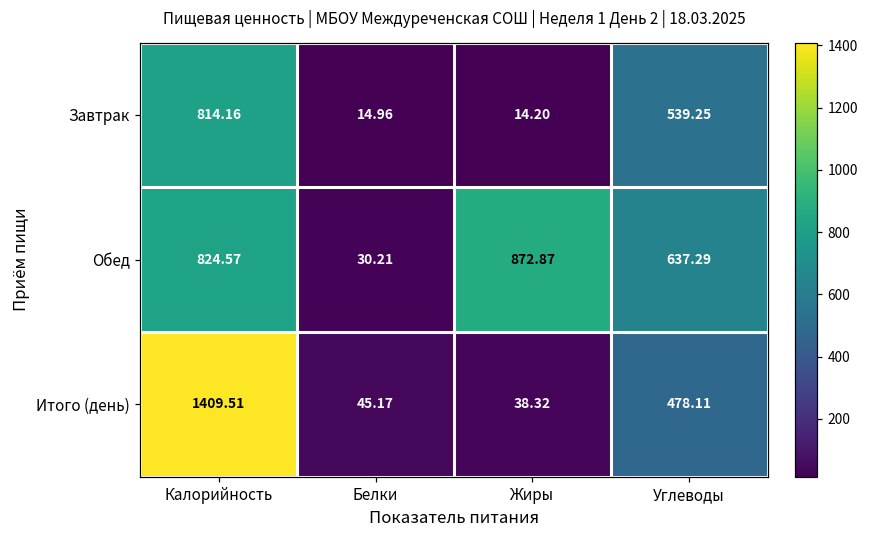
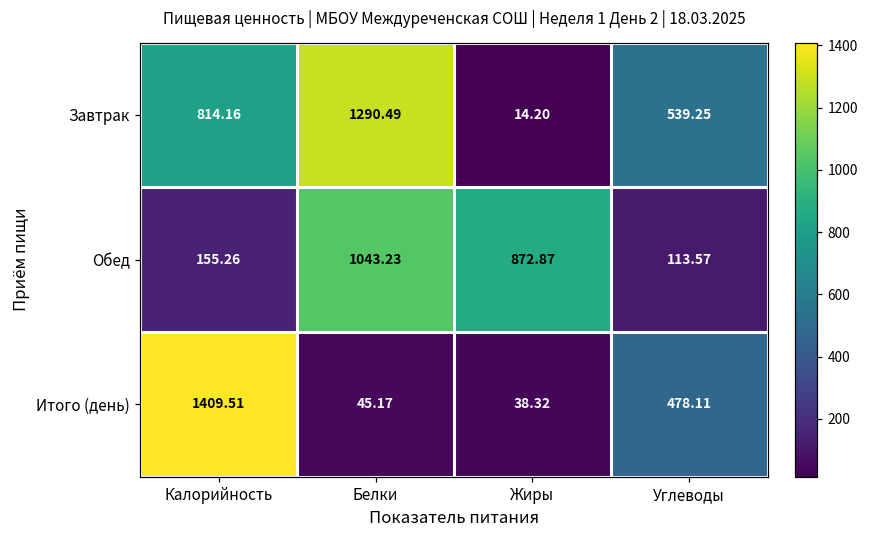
Завтрак, Белки: 14.96 -> 1290.49
Обед, Калорийность: 824.57 -> 155.26
Обед, Белки: 30.21 -> 1043.23
Обед, Углеводы: 637.29 -> 113.57
